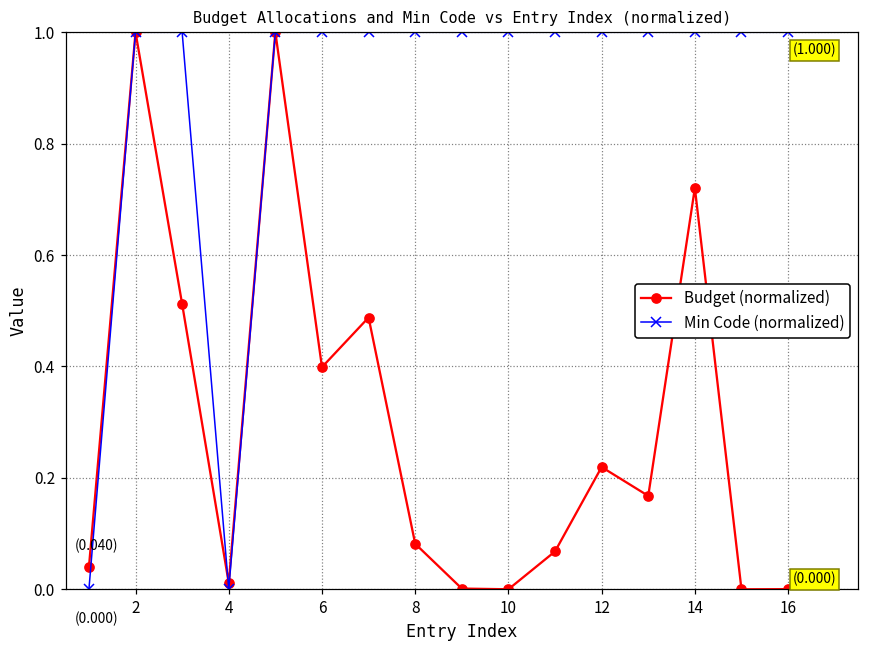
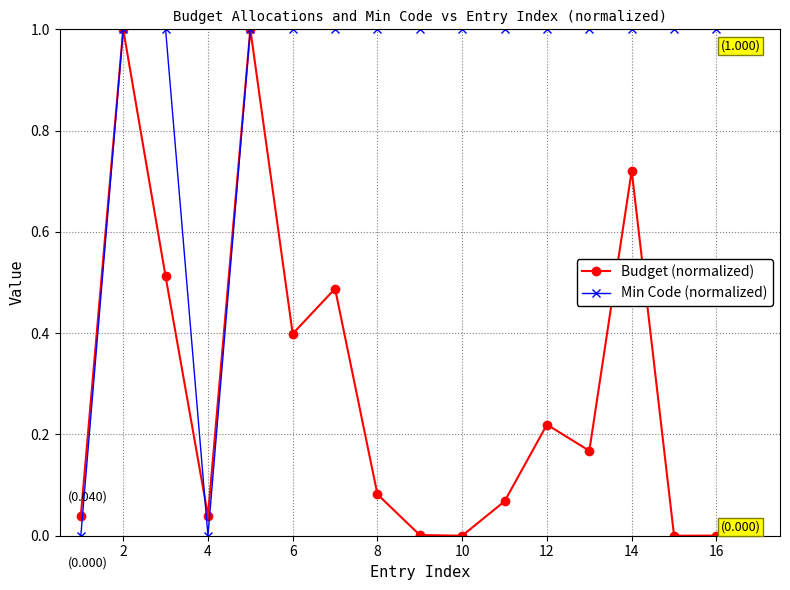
Budget (normalized), 4: 0.01 -> 0.04
